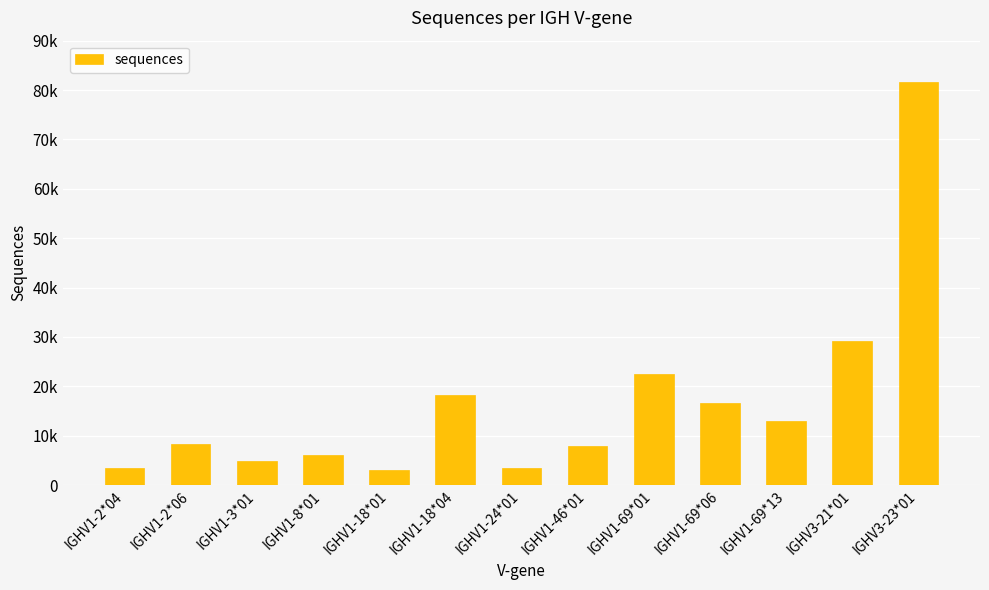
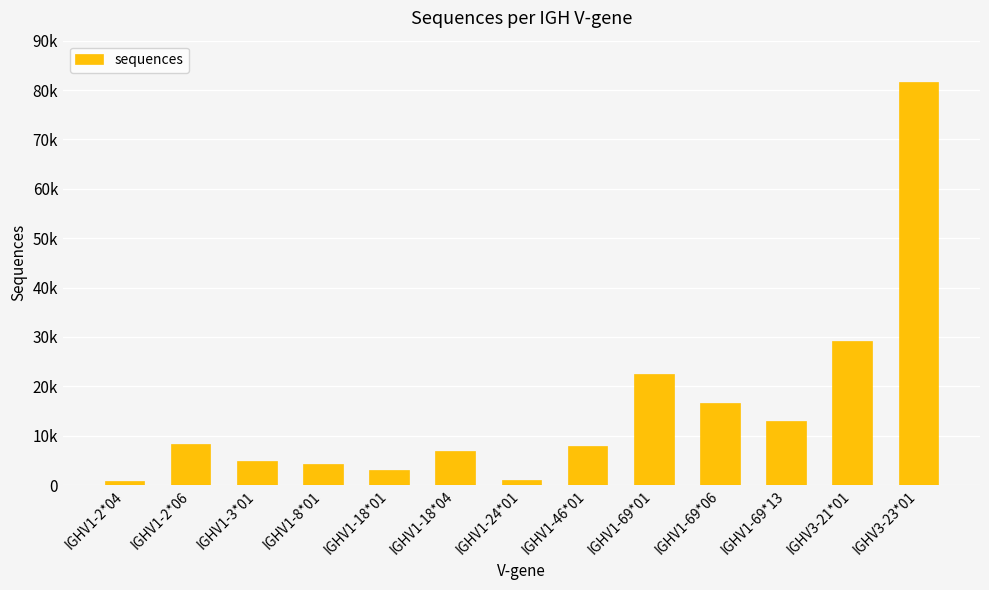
IGHV1-2*04: 4000 -> 1000
IGHV1-8*01: 6000 -> 4000
IGHV1-18*04: 18000 -> 7000
IGHV1-24*01: 4000 -> 1000
